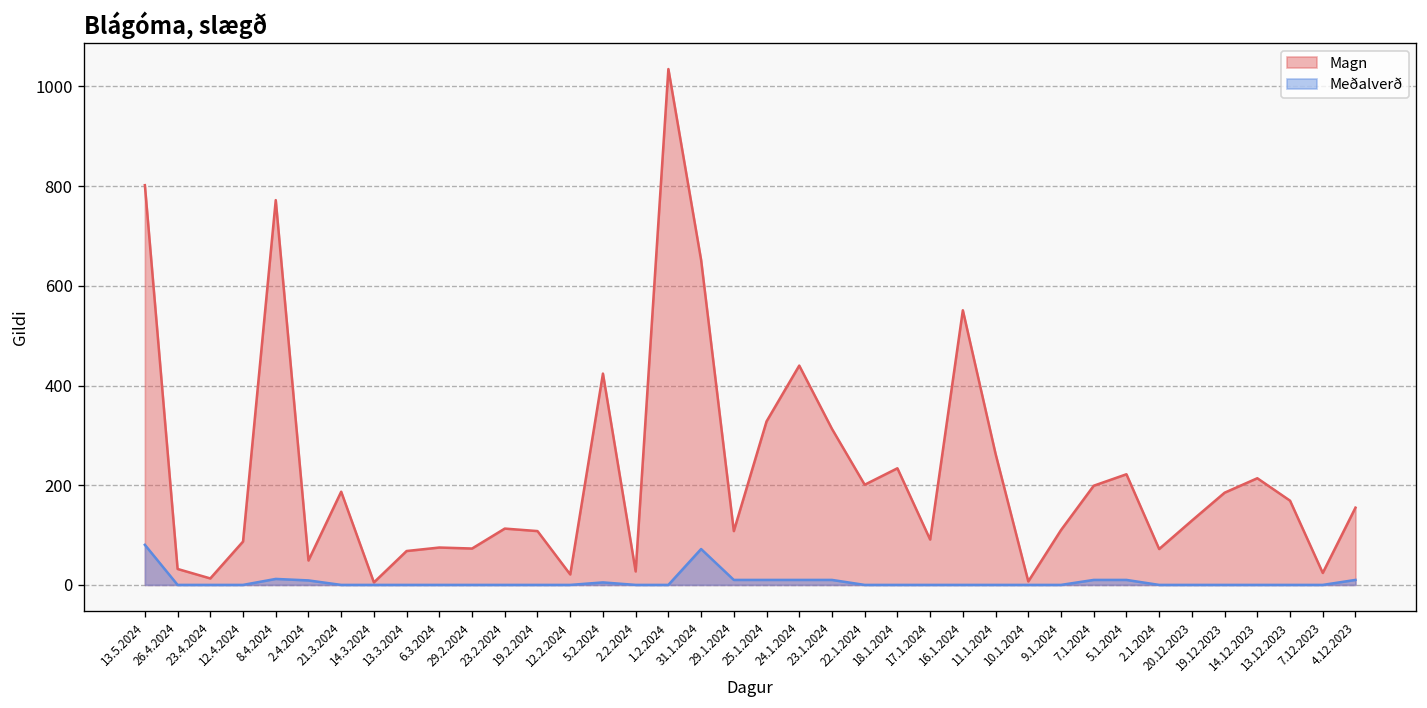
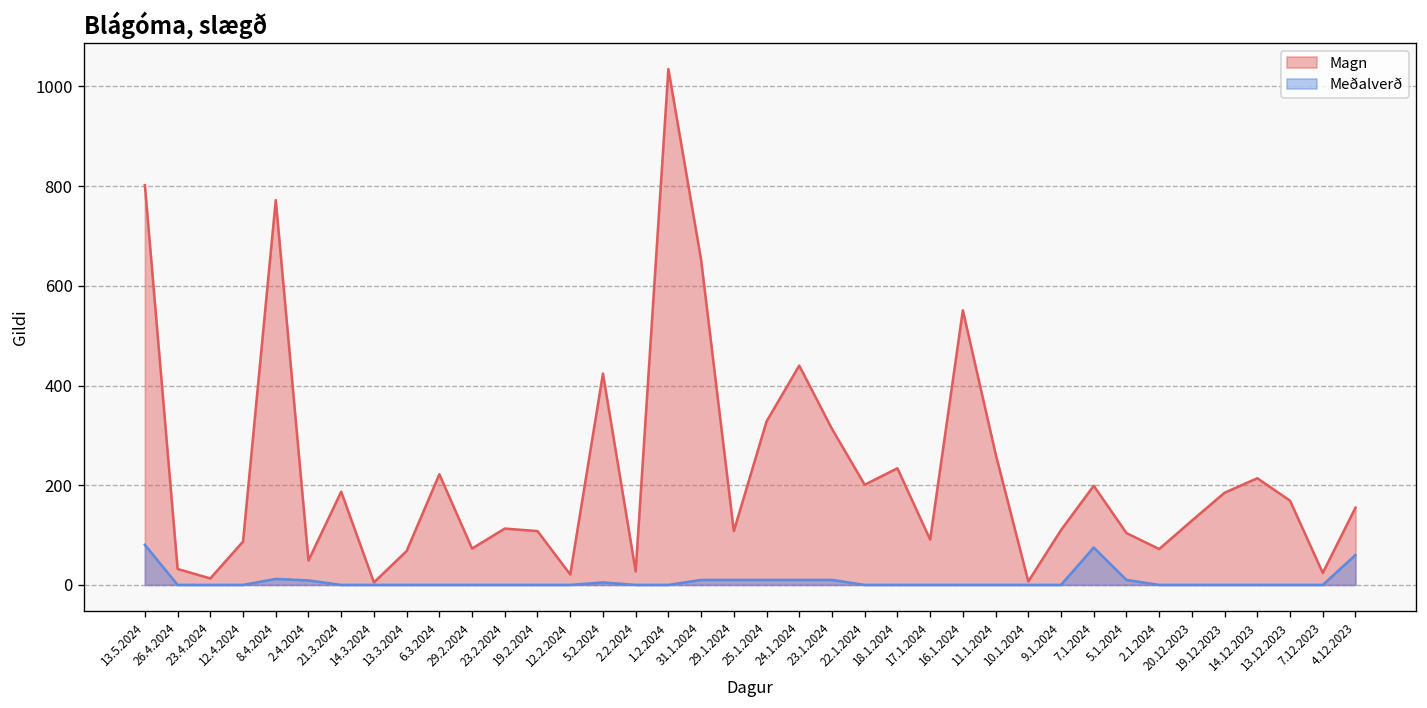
Magn, 6.3.2024: 80 -> 220
Meðalverð, 31.1.2024: 70 -> 10
Meðalverð, 7.1.2024: 10 -> 80
Magn, 5.1.2024: 220 -> 100
Meðalverð, 4.12.2023: 10 -> 60
